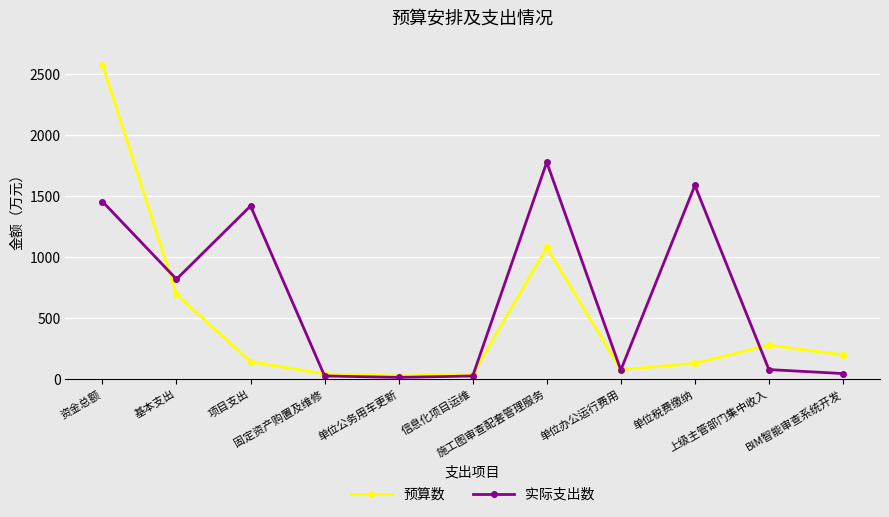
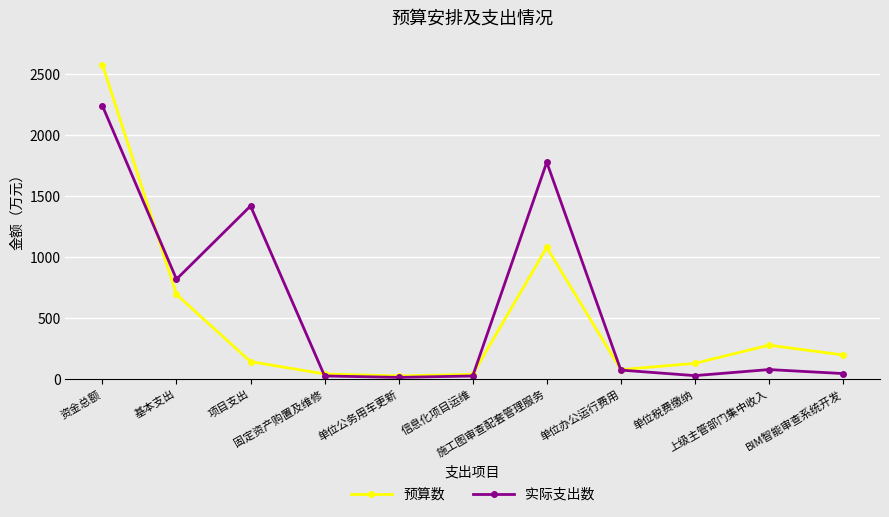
实际支出数, 资金总额: 1460 -> 2240
实际支出数, 单位税费缴纳: 1590 -> 30
